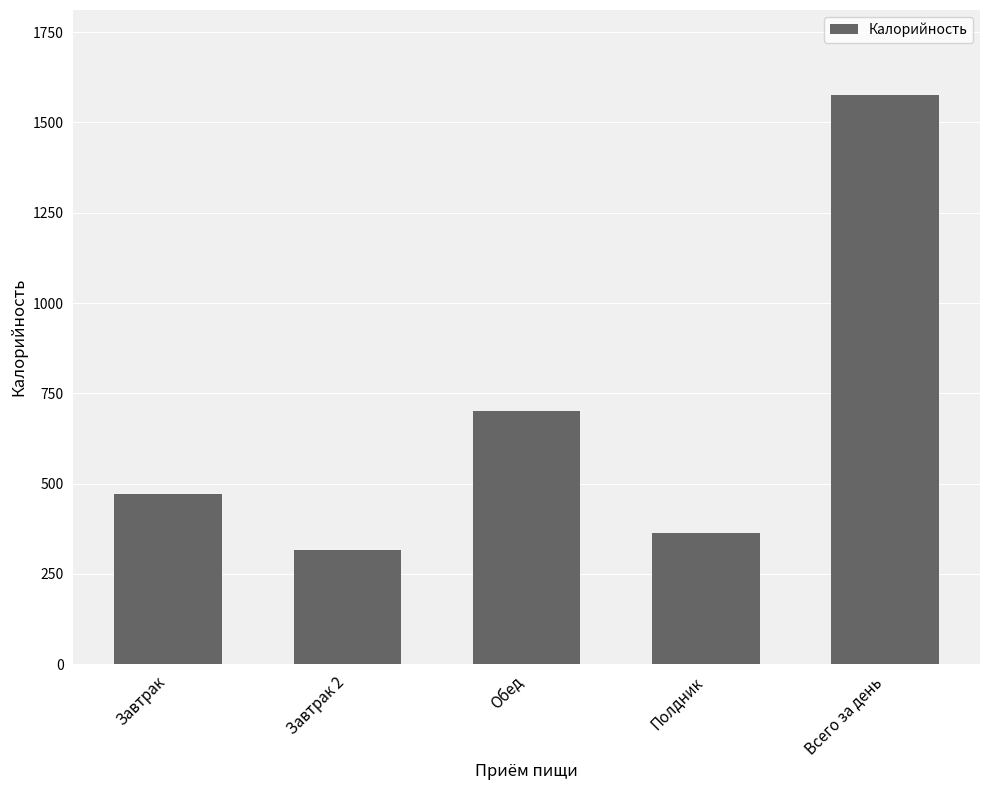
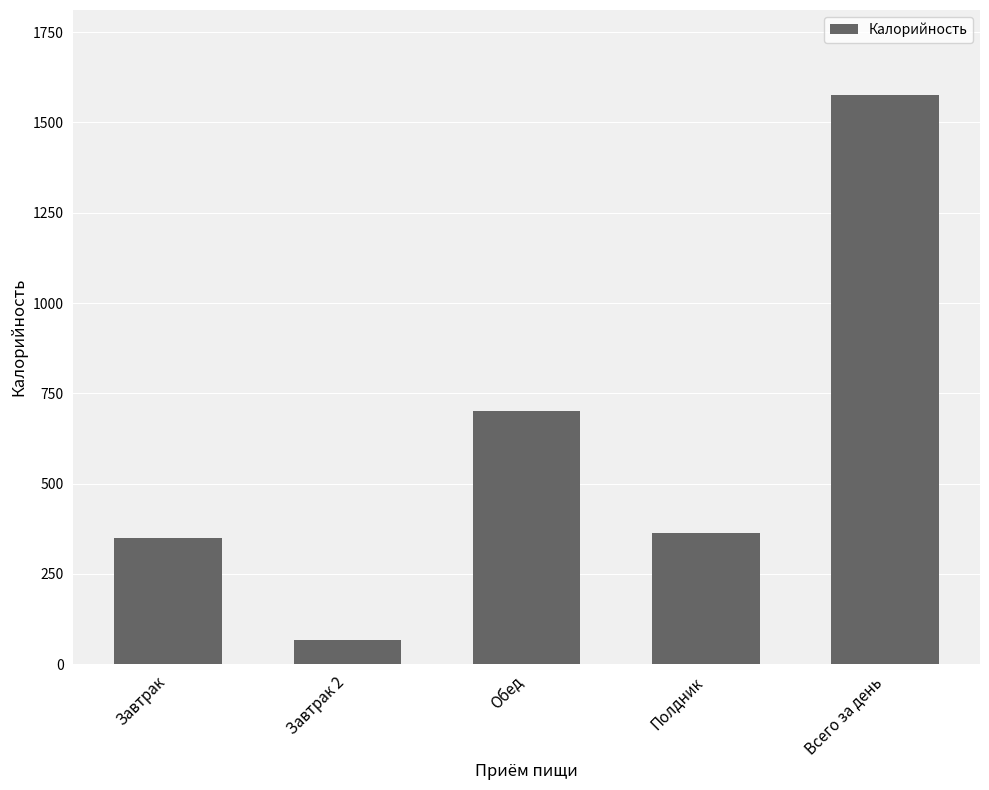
Завтрак: 470 -> 350
Завтрак 2: 320 -> 70
